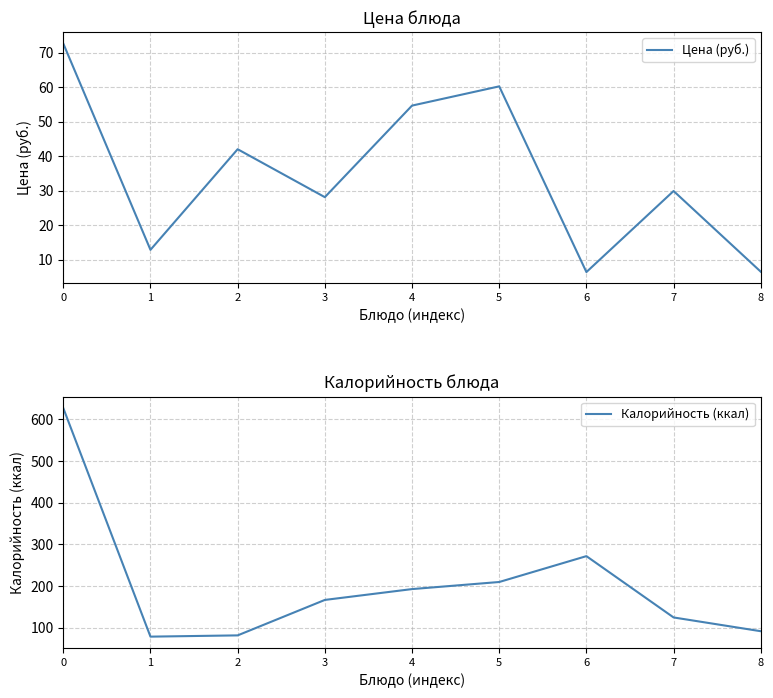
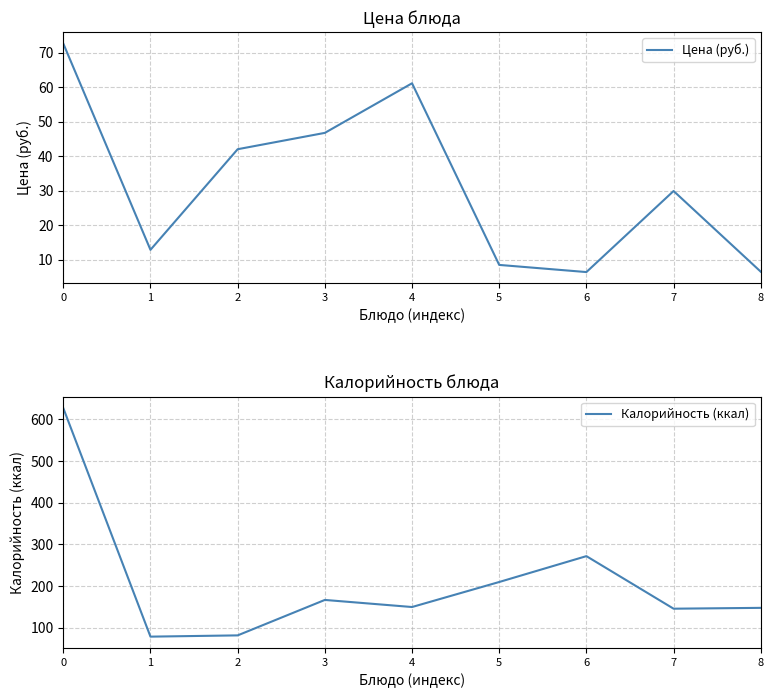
Цена блюда, 3: 28 -> 47
Цена блюда, 4: 55 -> 61
Цена блюда, 5: 60 -> 9
Калорийность блюда, 4: 190 -> 150
Калорийность блюда, 7: 130 -> 150
Калорийность блюда, 8: 90 -> 150
